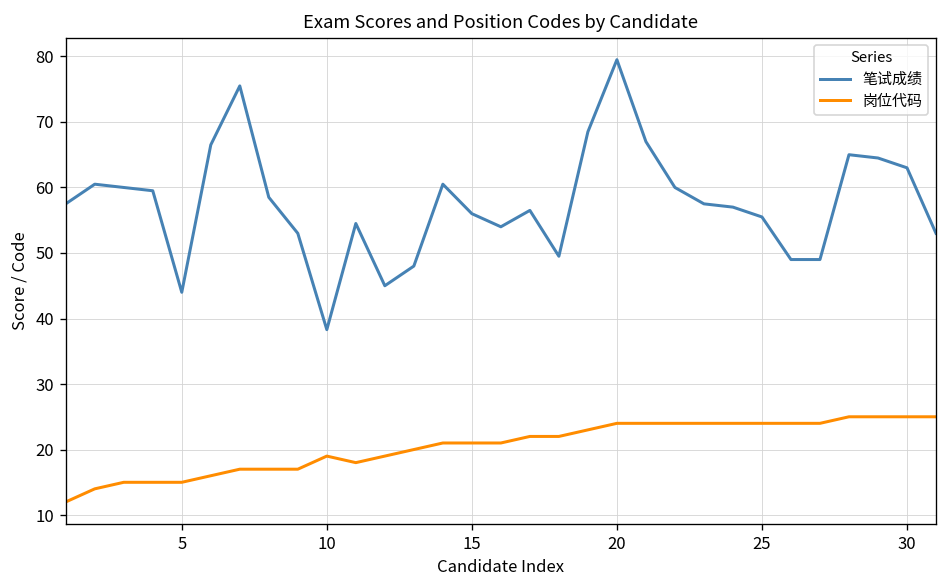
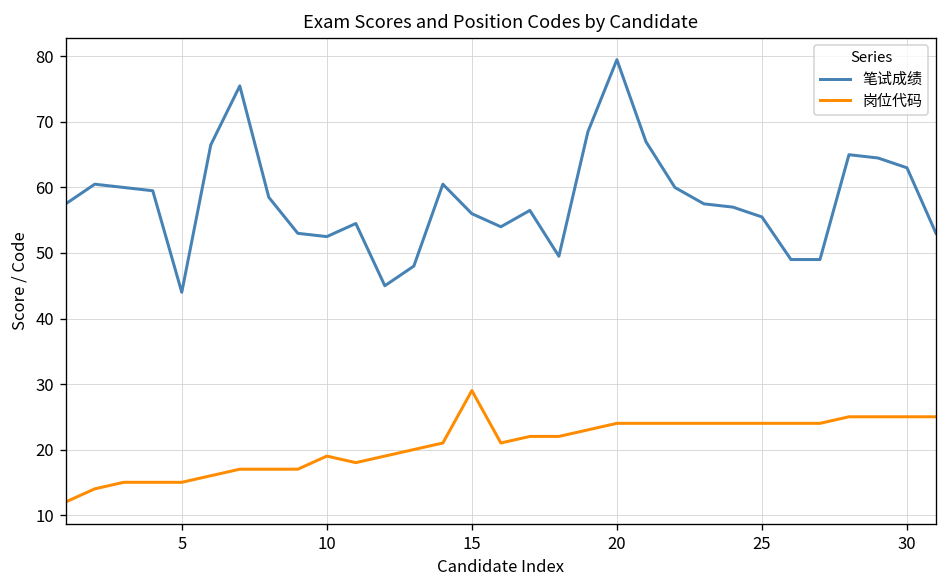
笔试成绩, 10: 38 -> 53
岗位代码, 15: 21 -> 29
